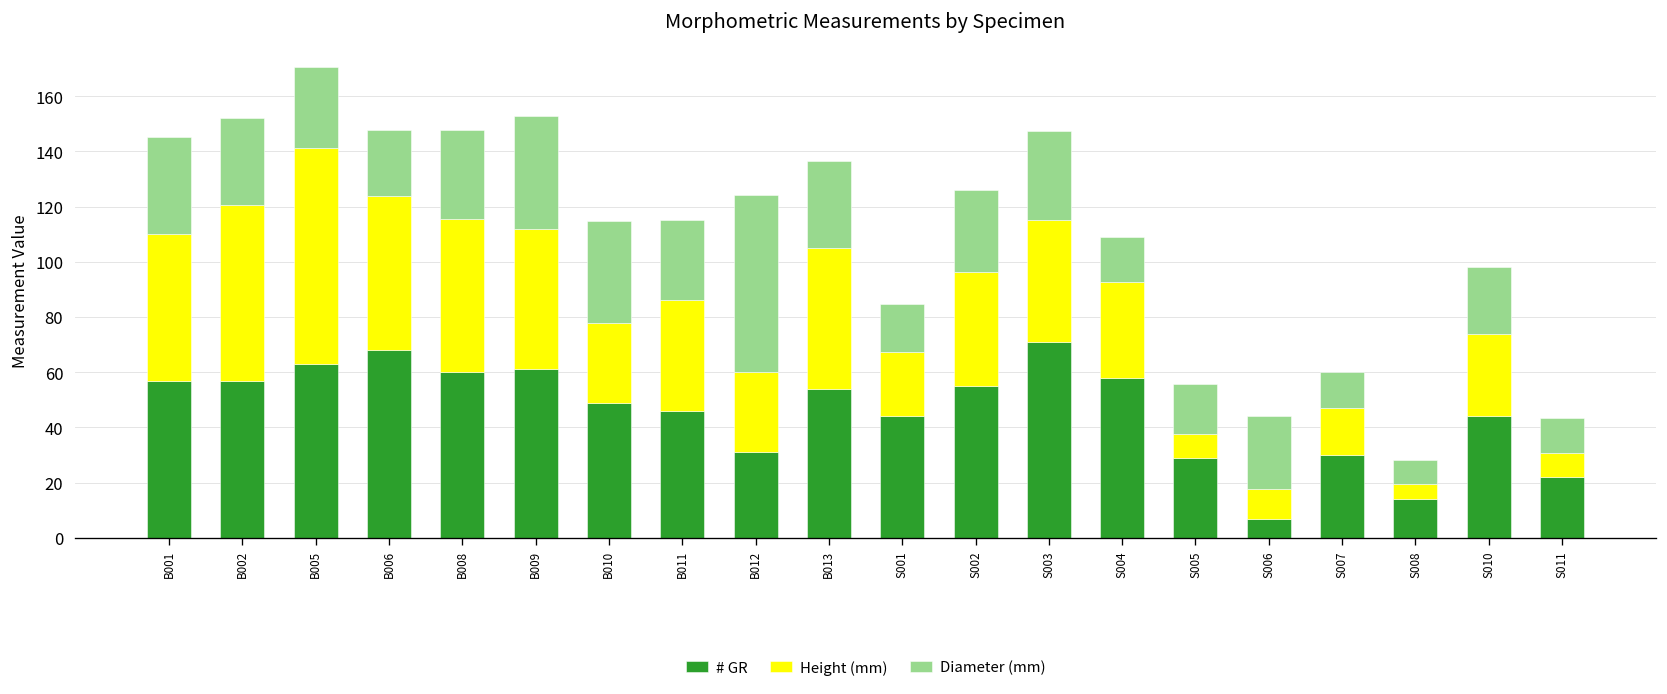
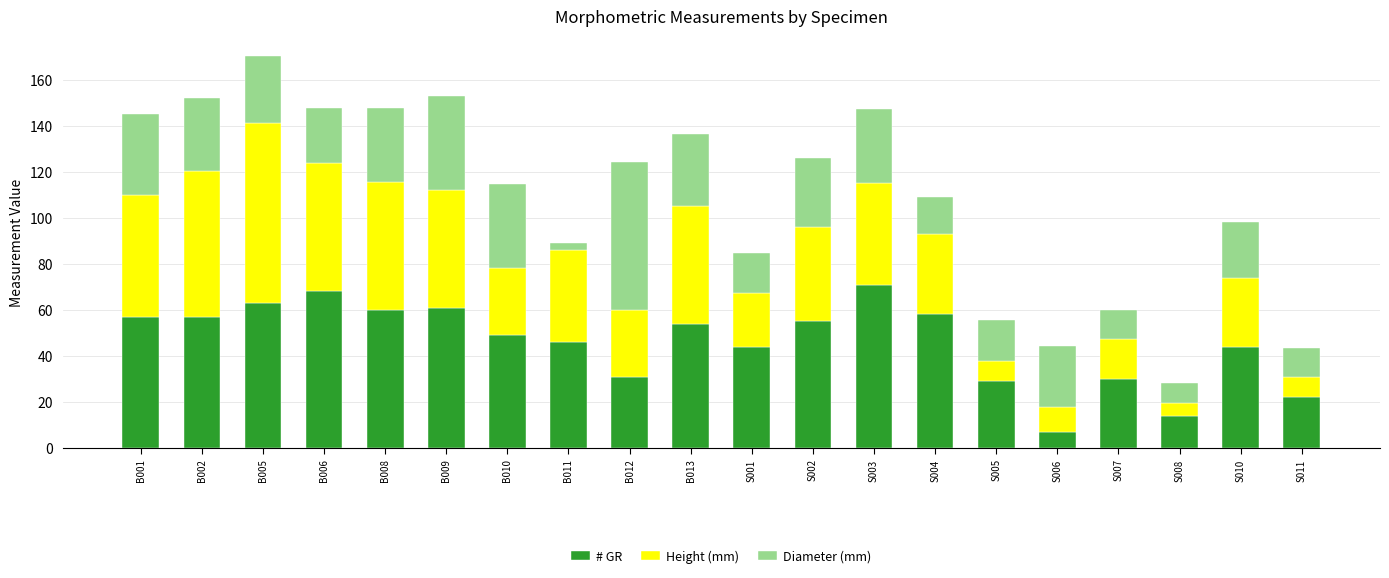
Diameter (mm), B011: 29 -> 3
